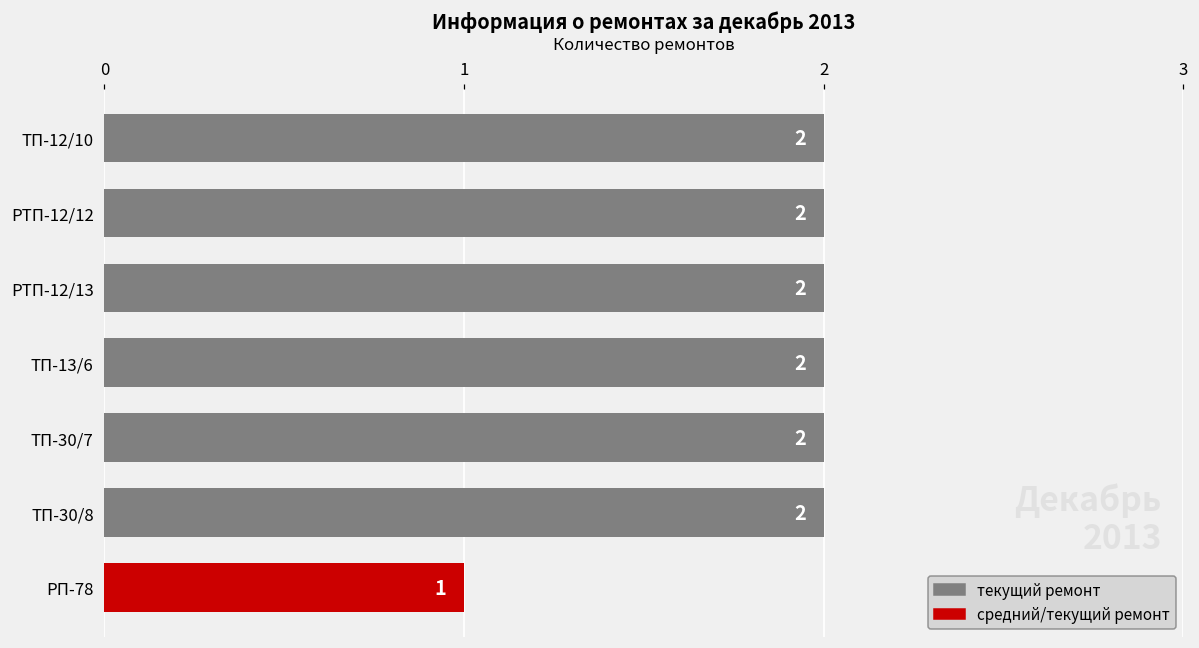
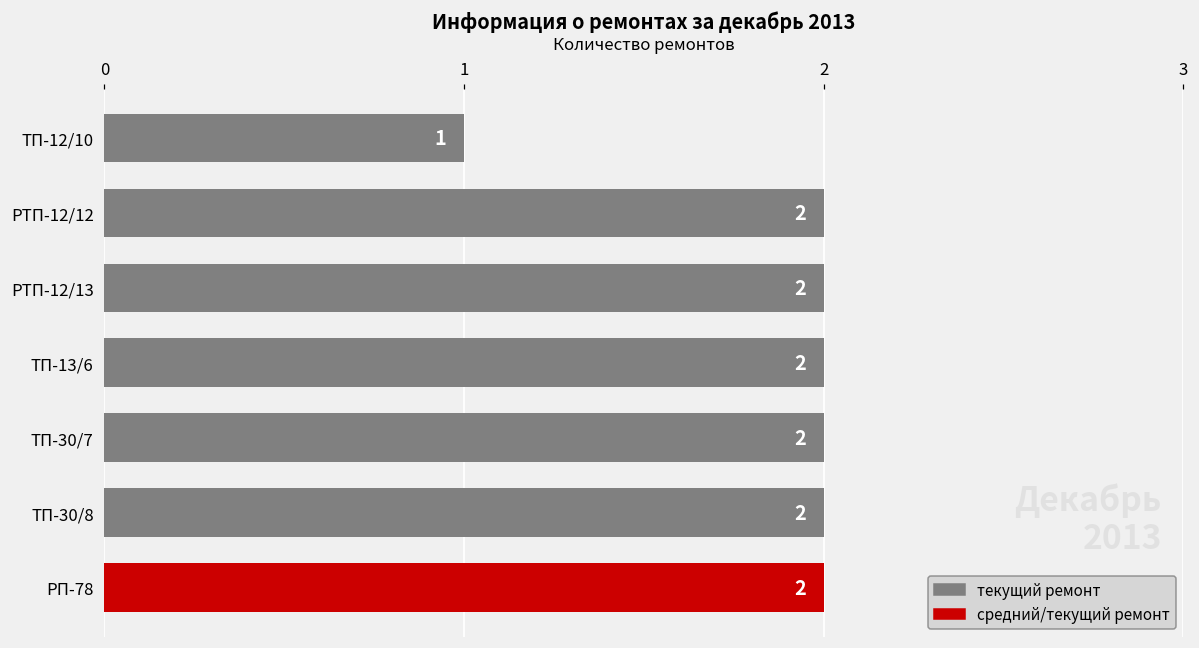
ТП-12/10: 2 -> 1
РП-78: 1 -> 2
